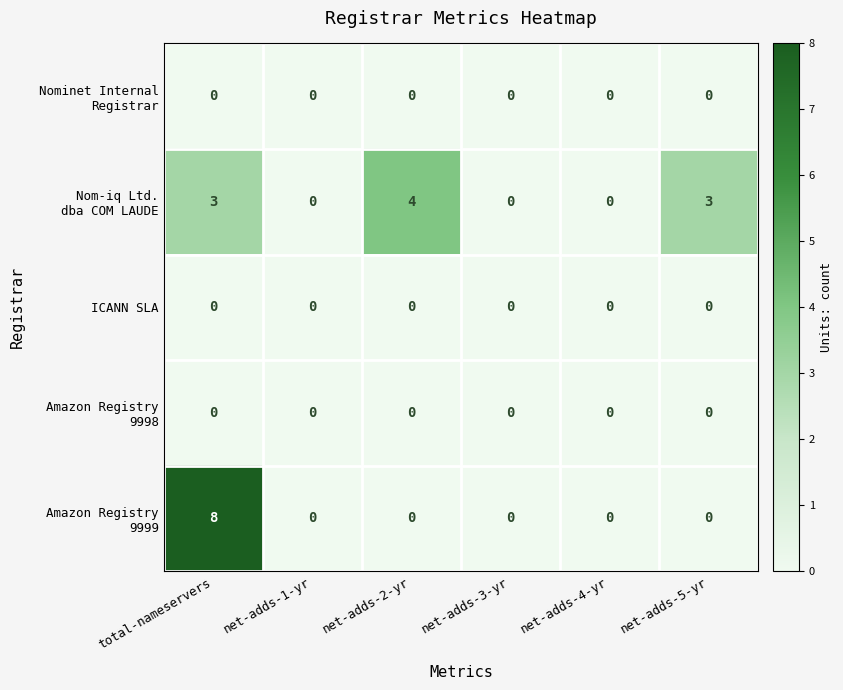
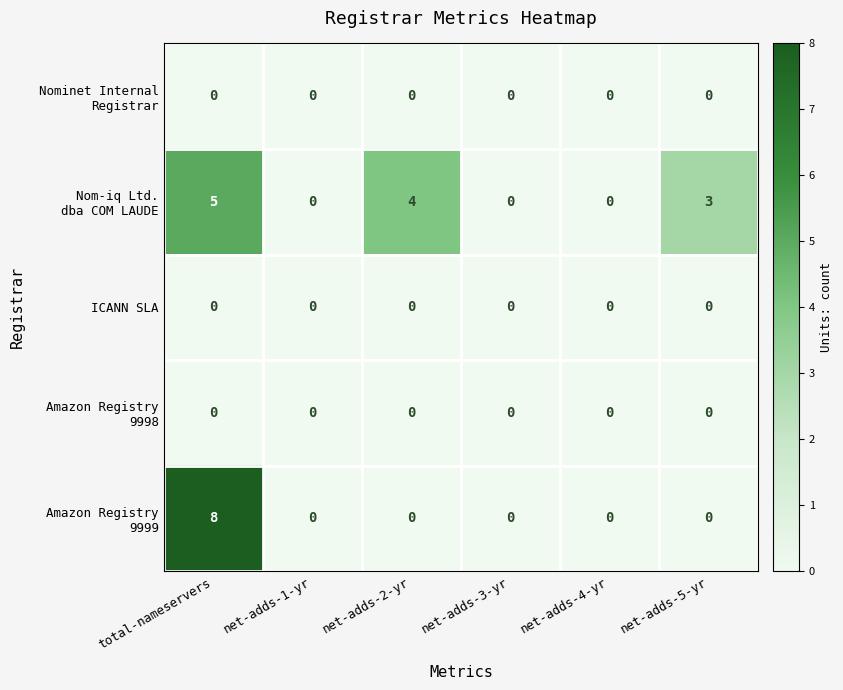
Nom-iq Ltd. dba COM LAUDE, total-nameservers: 3 -> 5
